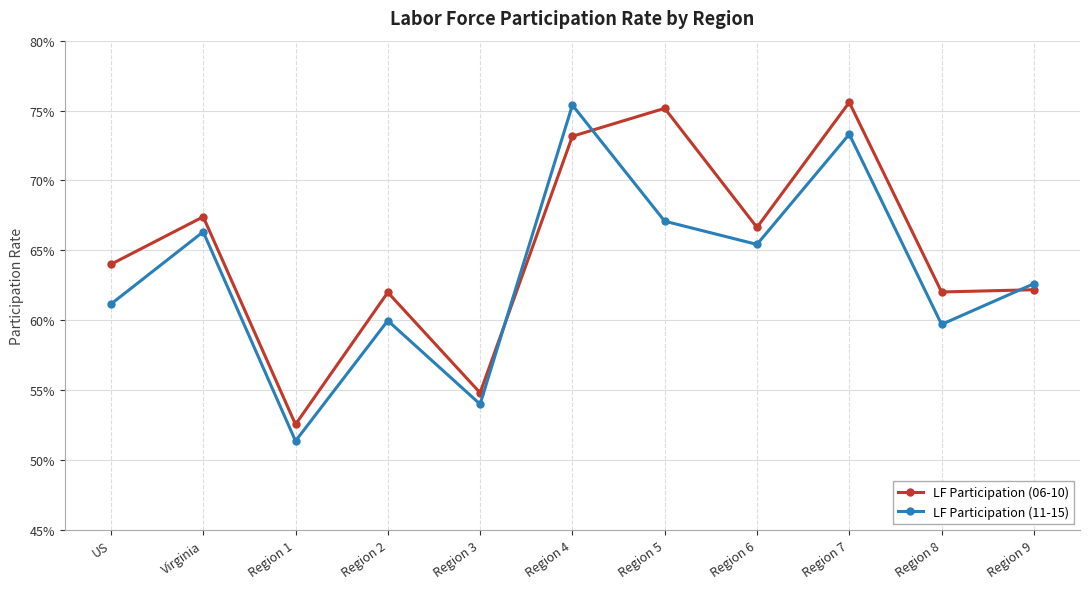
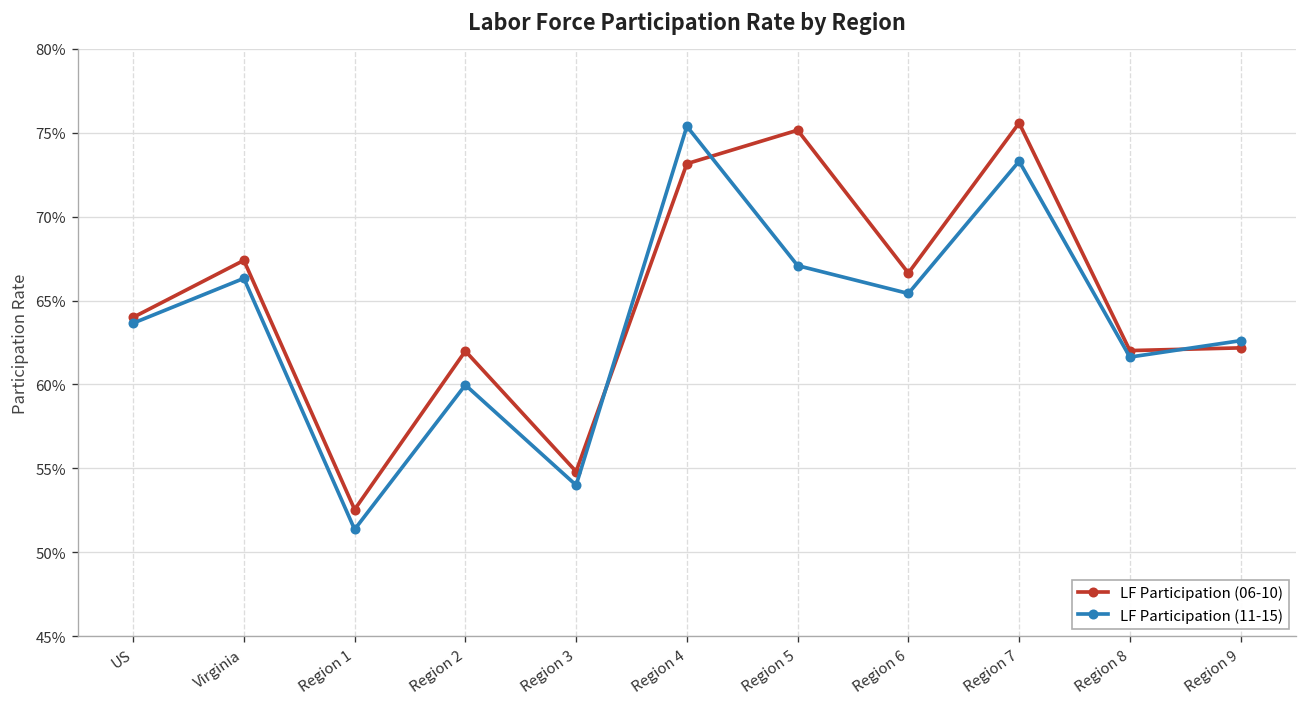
LF Participation (11-15), US: 61.2% -> 63.7%
LF Participation (11-15), Region 8: 59.7% -> 61.6%
